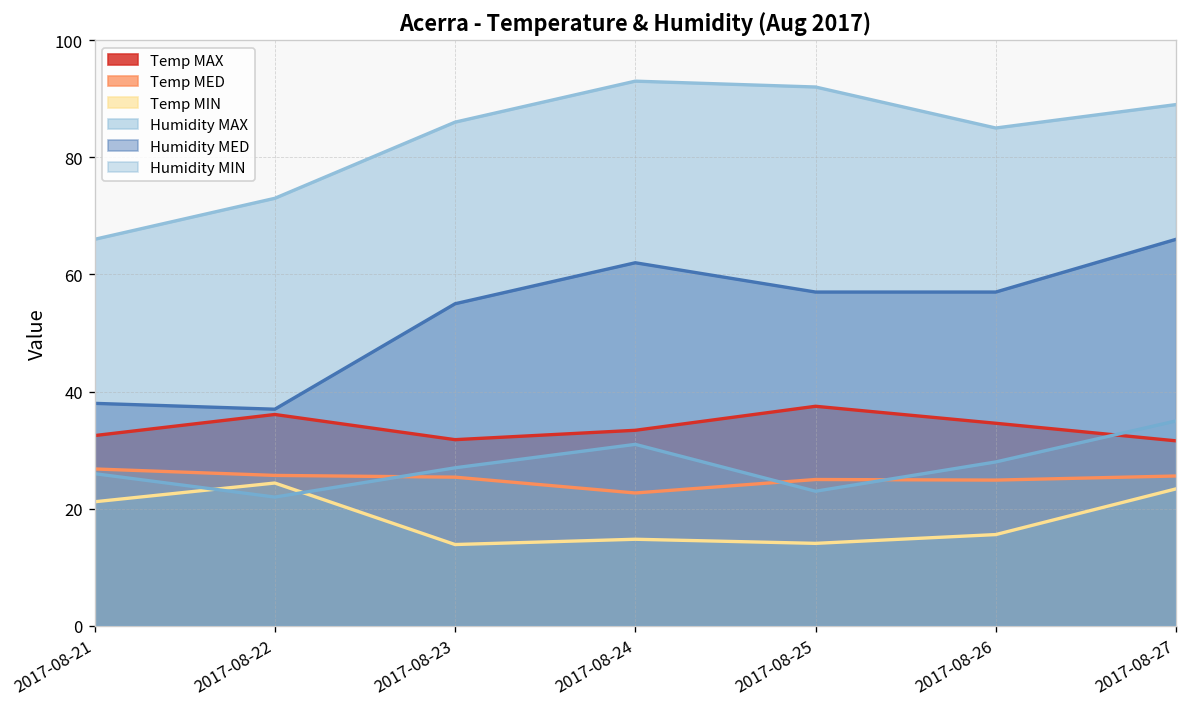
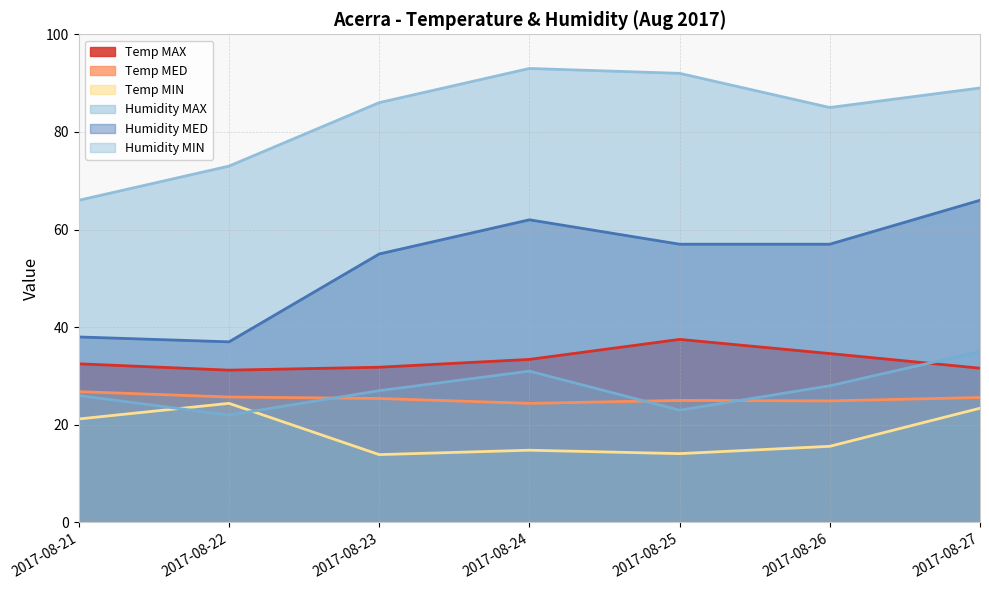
Temp MAX, 2017-08-22: 36 -> 31
Temp MED, 2017-08-24: 23 -> 24
